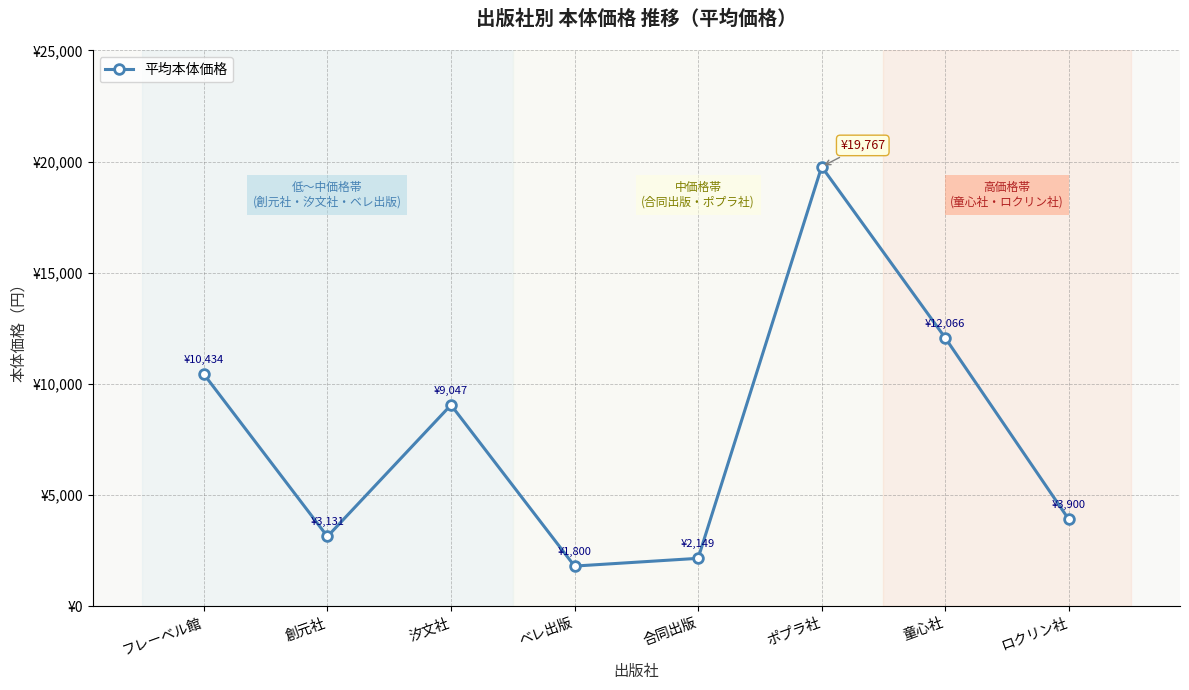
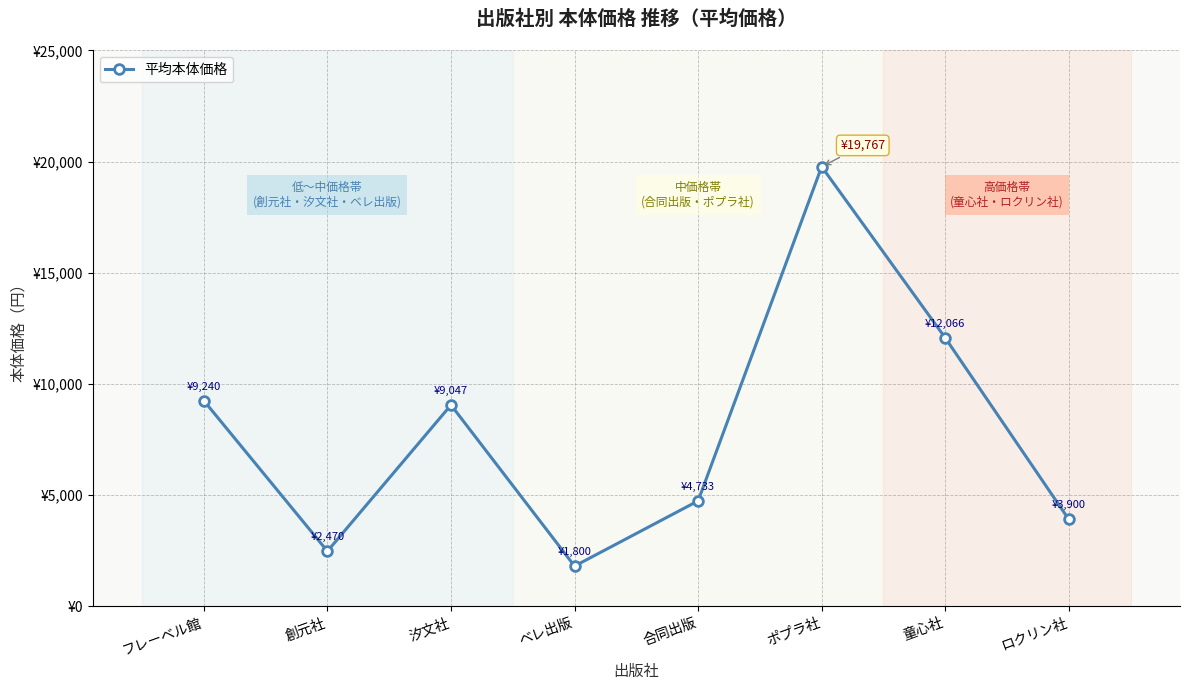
フレーベル館: ¥10,434 -> ¥9,240
創元社: ¥3,131 -> ¥2,470
合同出版: ¥2,149 -> ¥4,733
